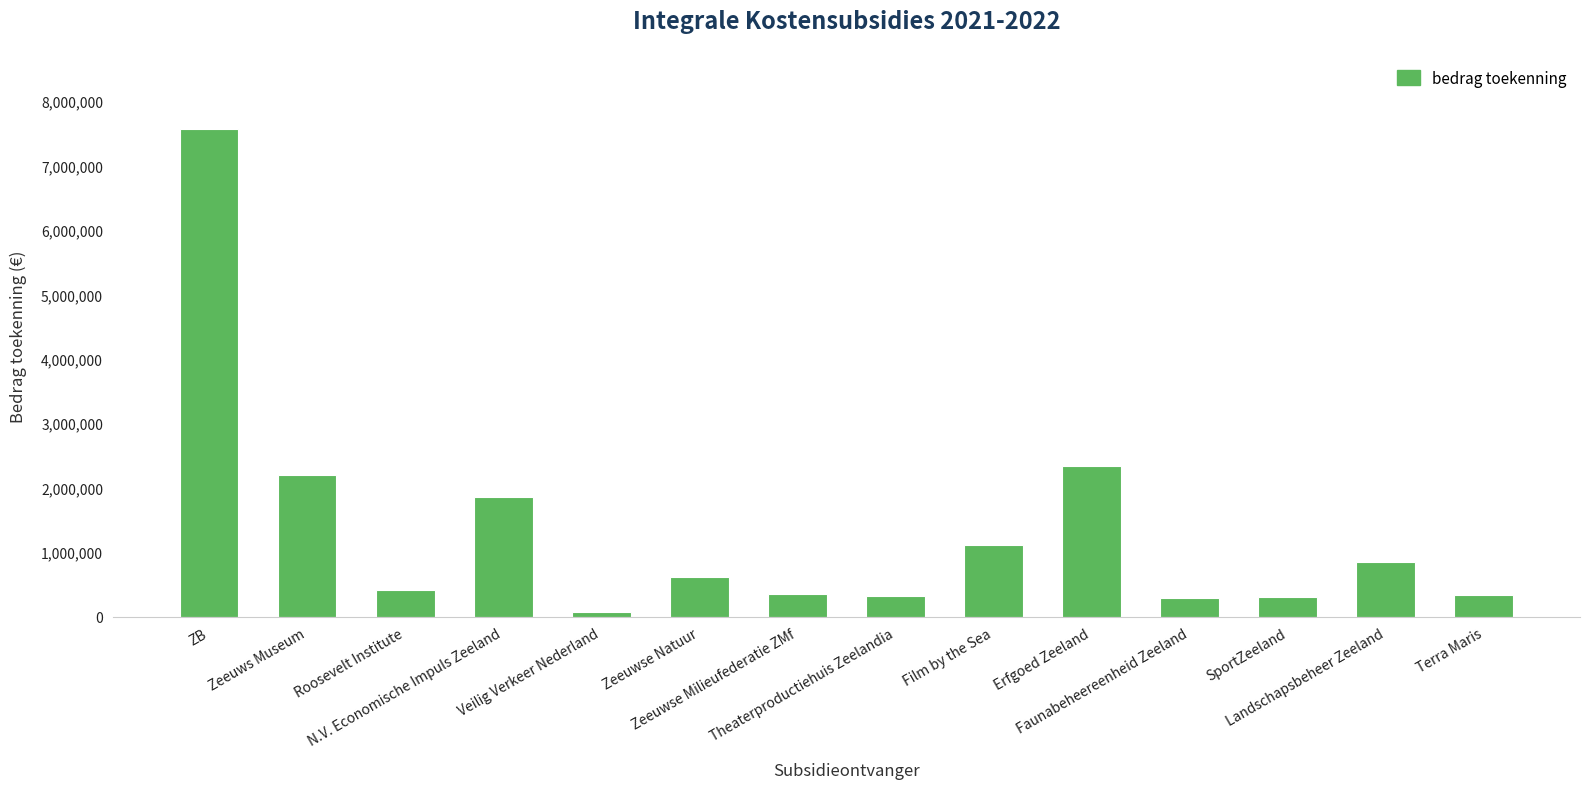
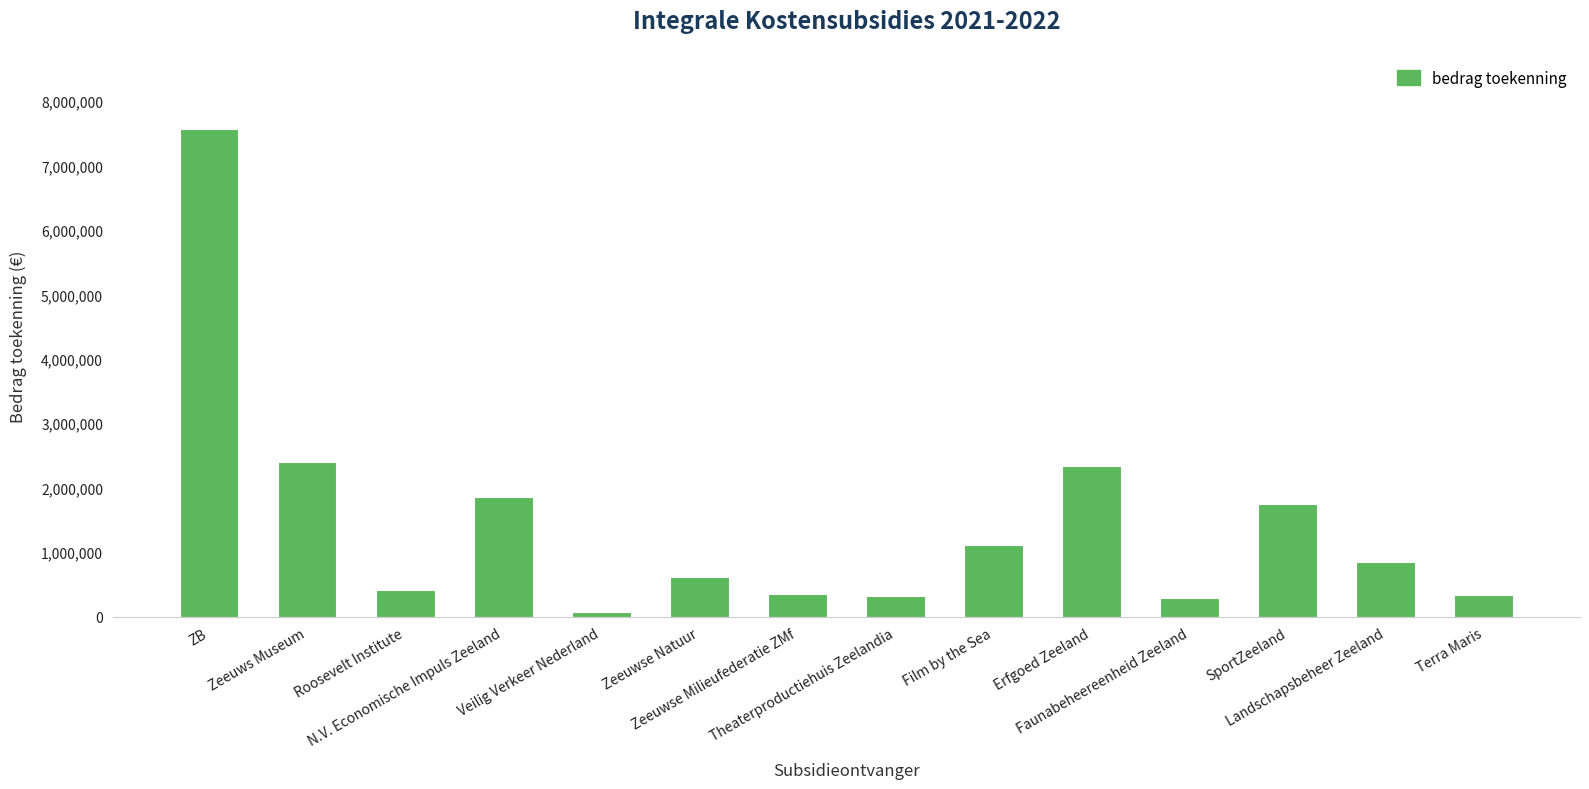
Zeeuws Museum: 2,200,000 -> 2,400,000
SportZeeland: 300,000 -> 1,700,000
